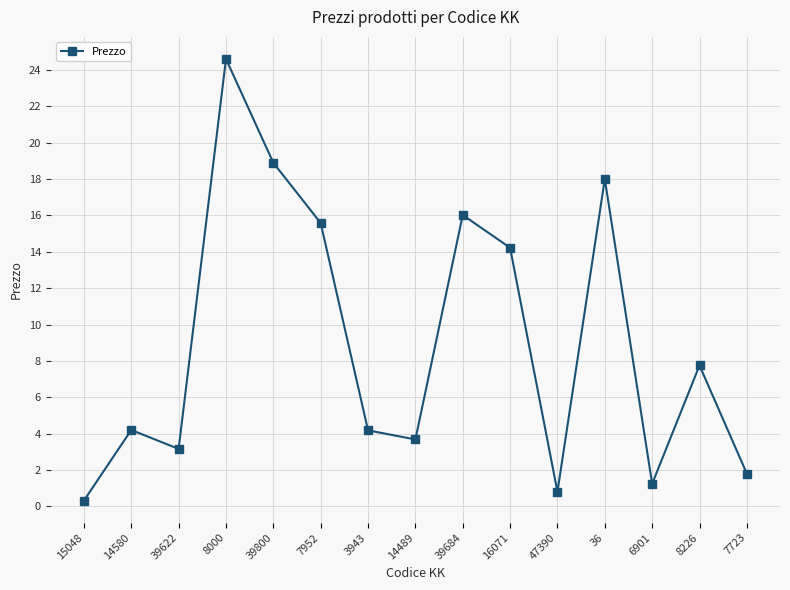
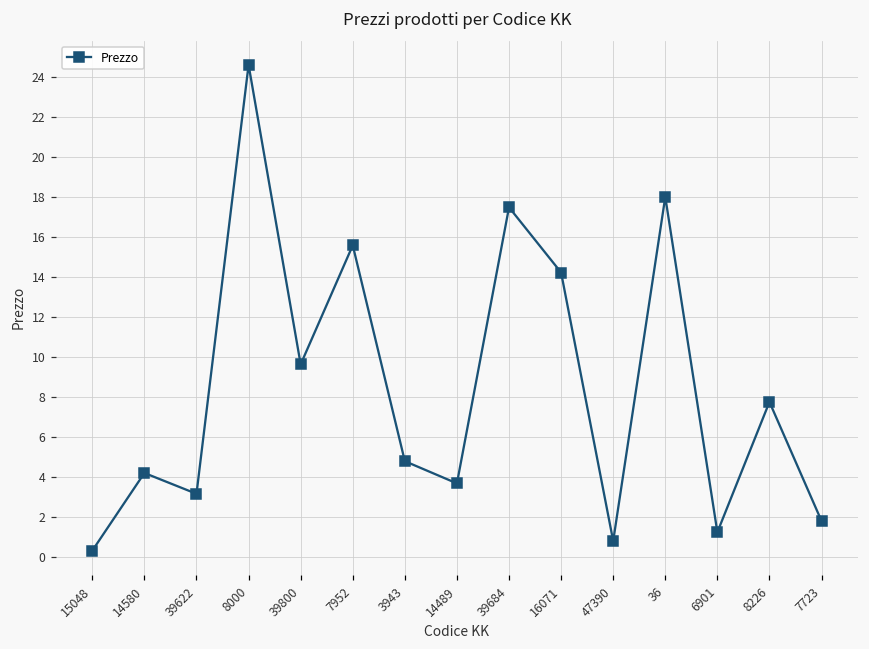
39800: 18.9 -> 9.6
3943: 4.2 -> 4.8
39684: 16.0 -> 17.5
